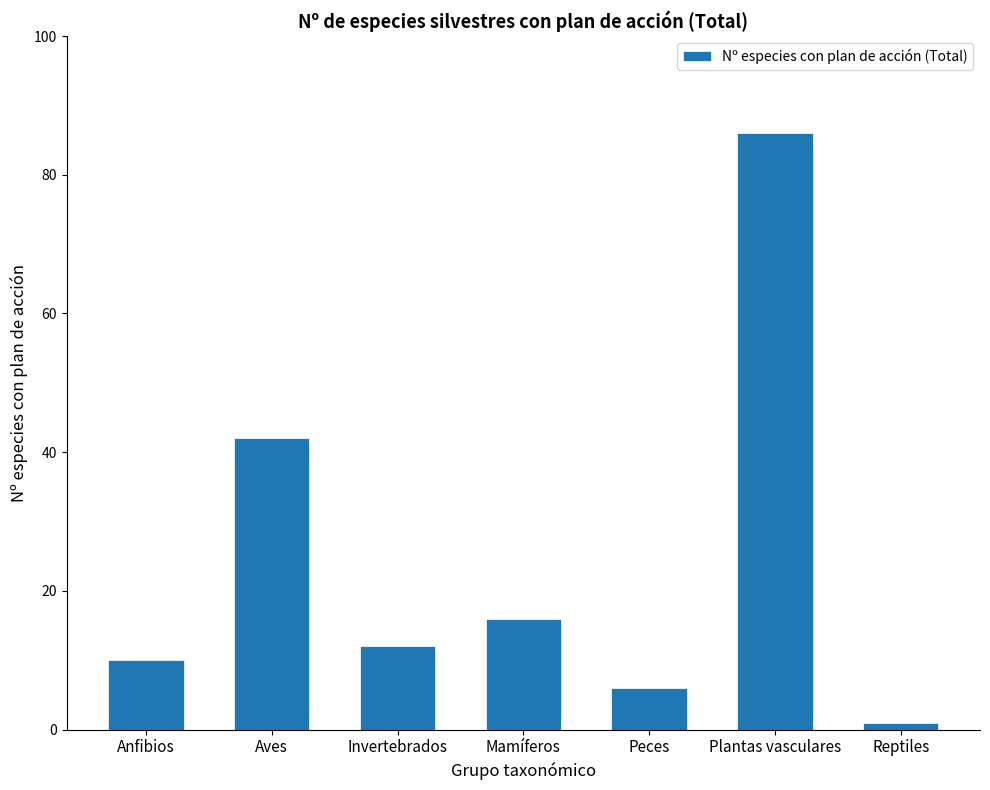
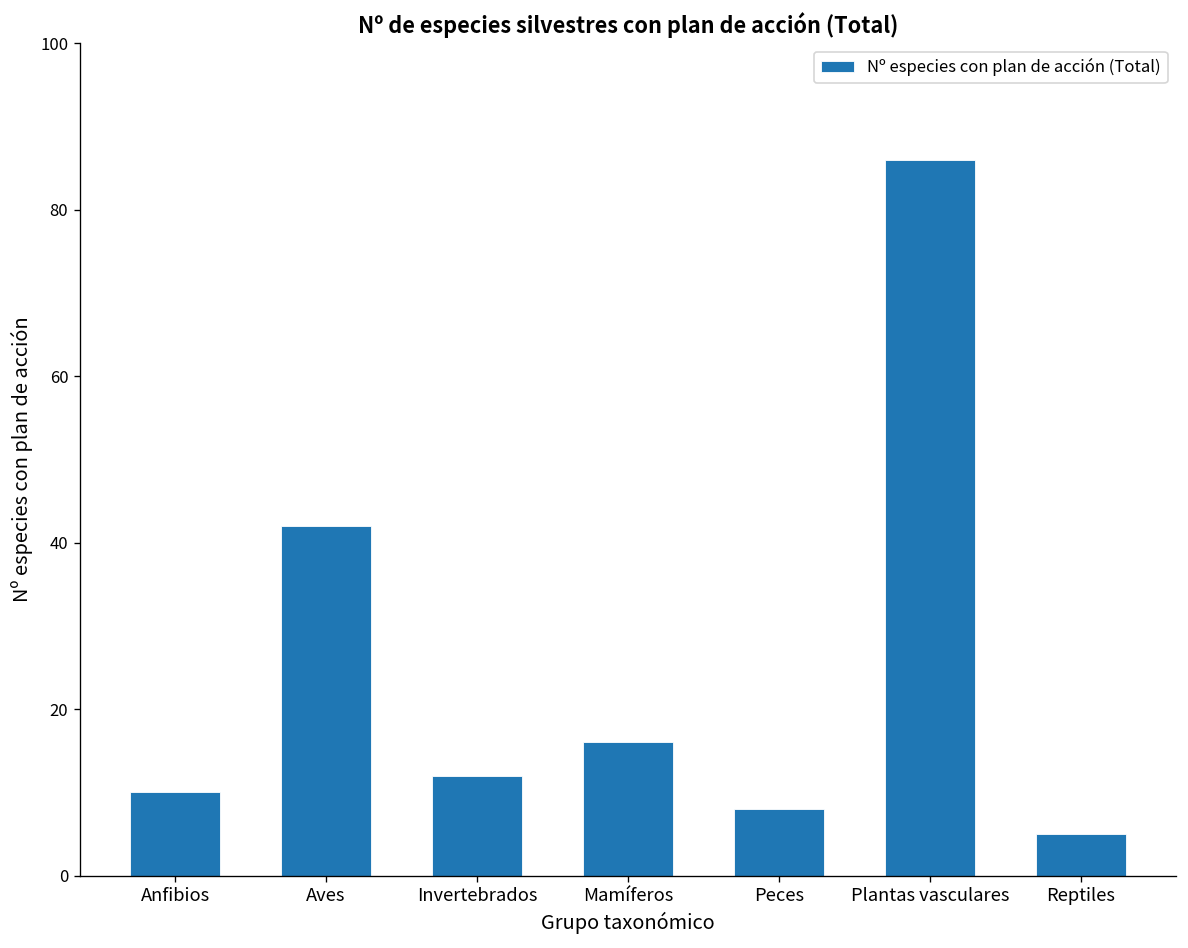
Peces: 6 -> 8
Reptiles: 1 -> 5
